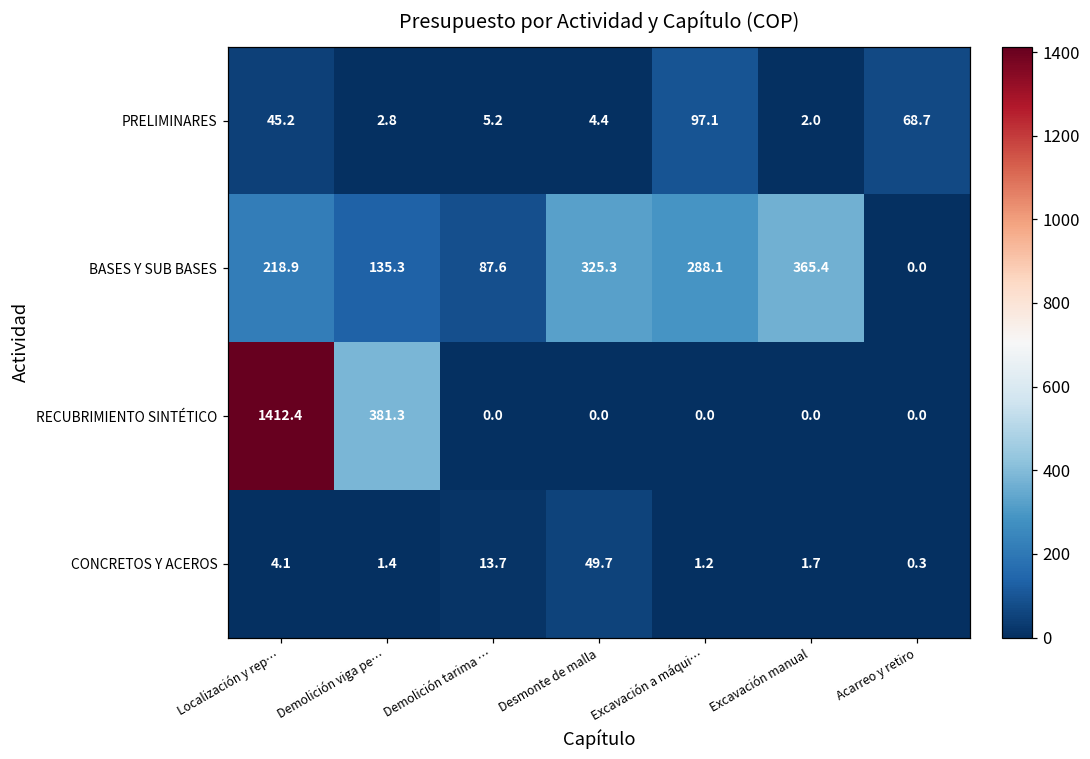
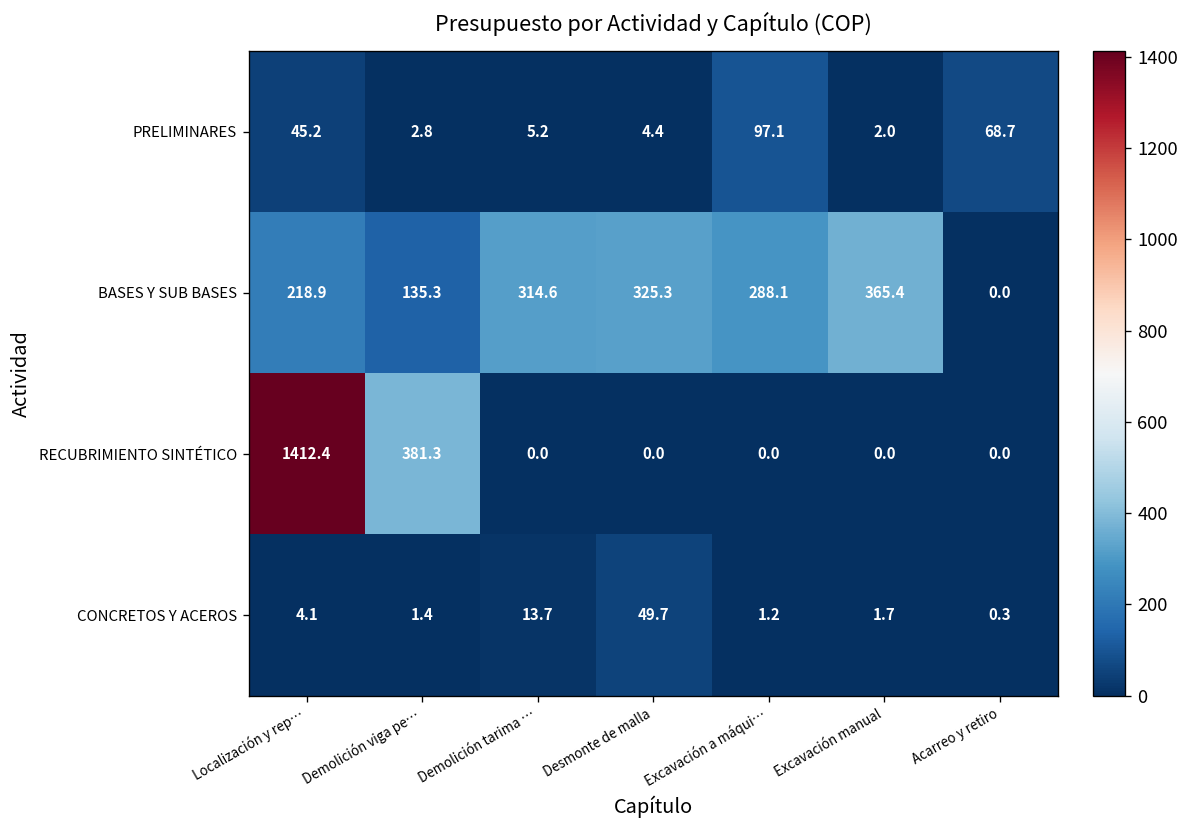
BASES Y SUB BASES, Demolición tarima …: 87.6 -> 314.6
